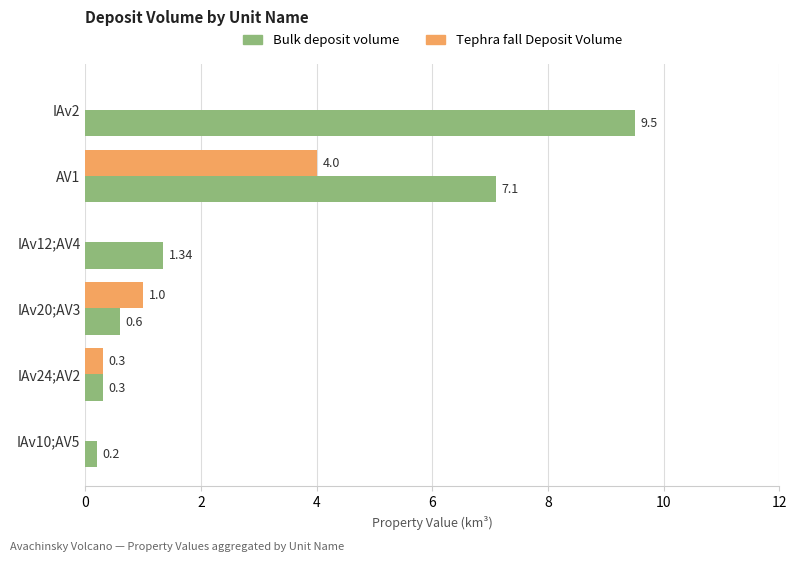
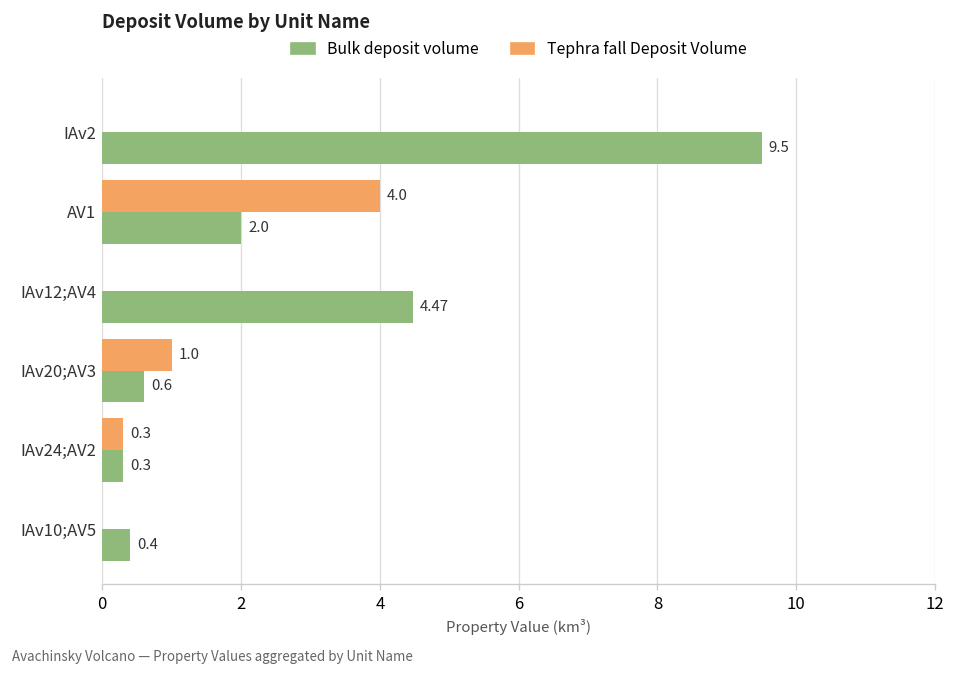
Bulk deposit volume, AV1: 7.1 -> 2.0
Bulk deposit volume, IAv12;AV4: 1.34 -> 4.47
Bulk deposit volume, IAv10;AV5: 0.2 -> 0.4
